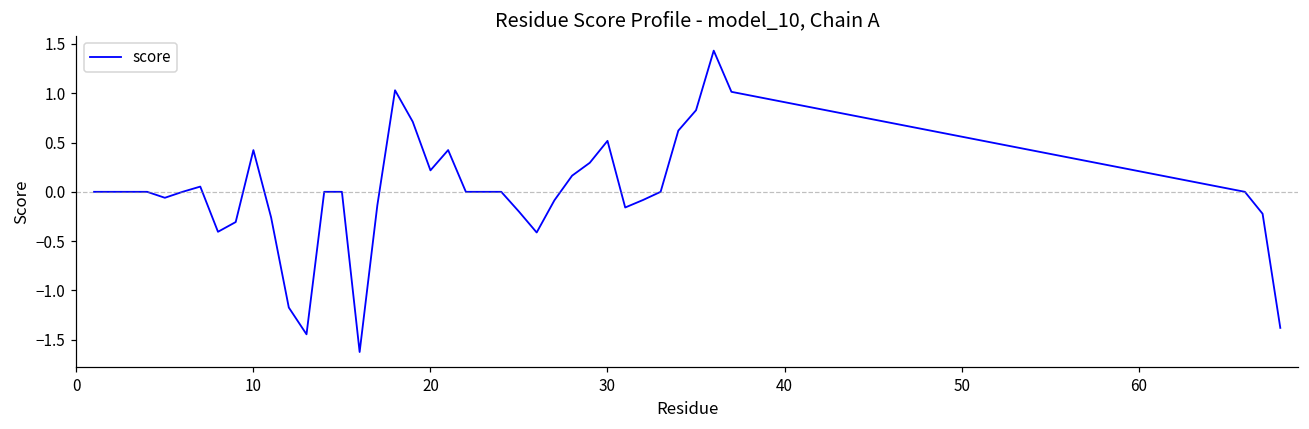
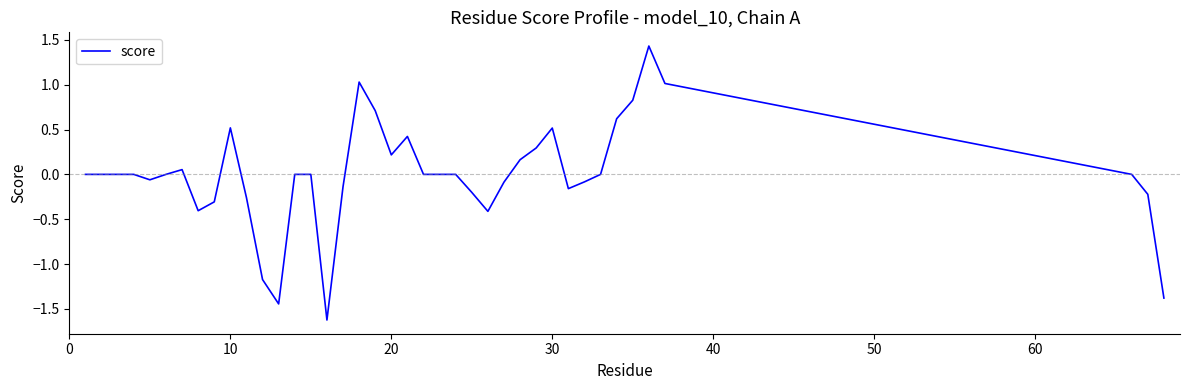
10: 0.4 -> 0.5
